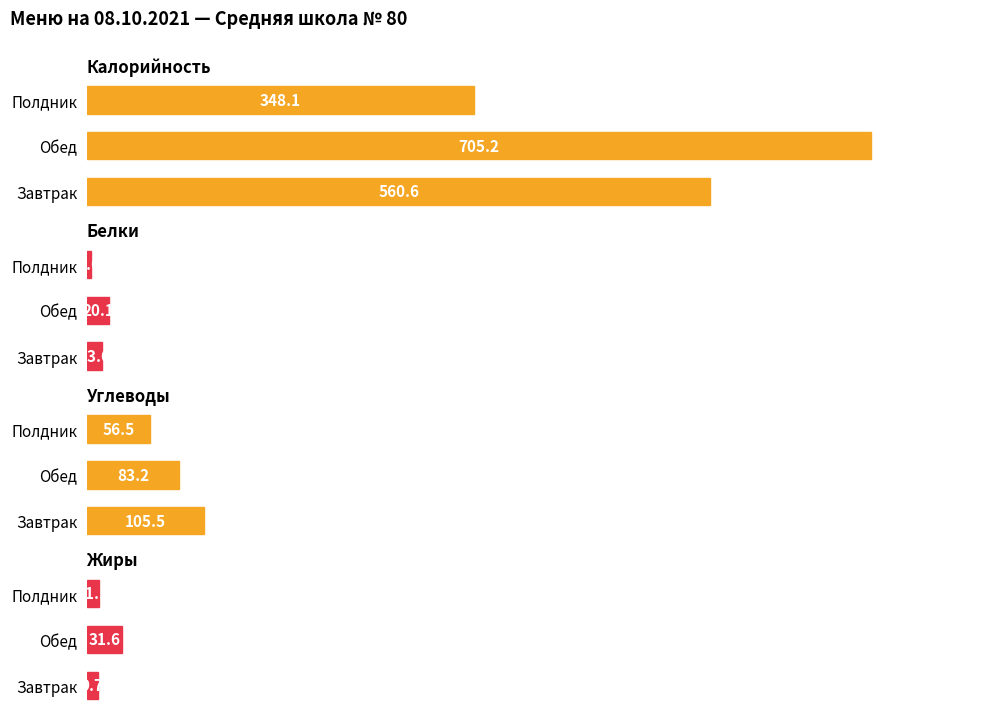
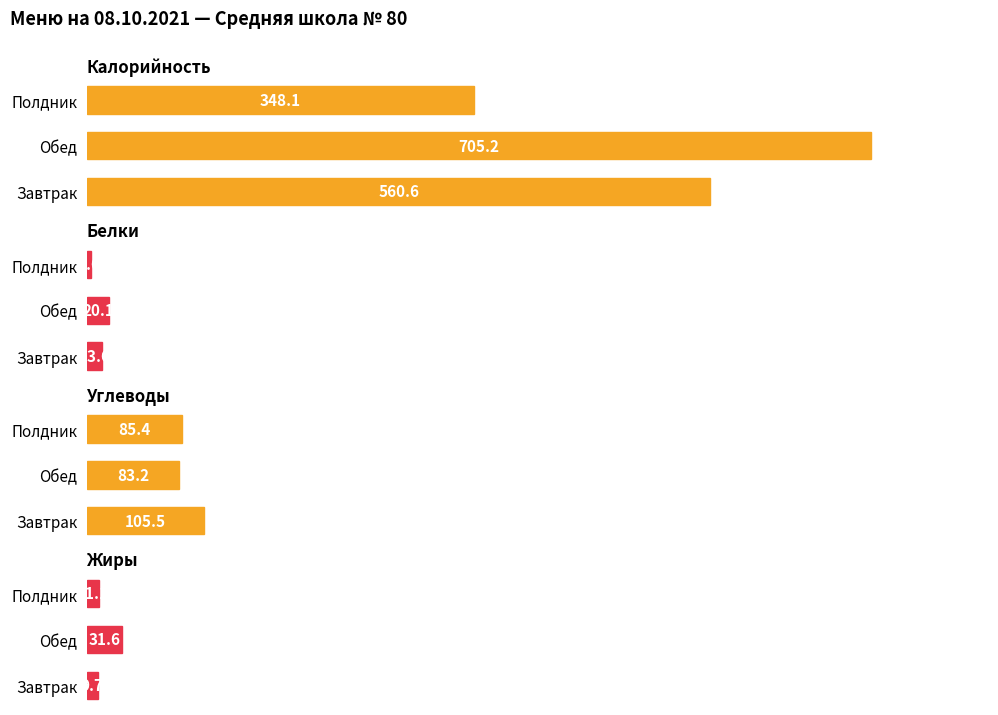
Углеводы, Полдник: 56.5 -> 85.4
